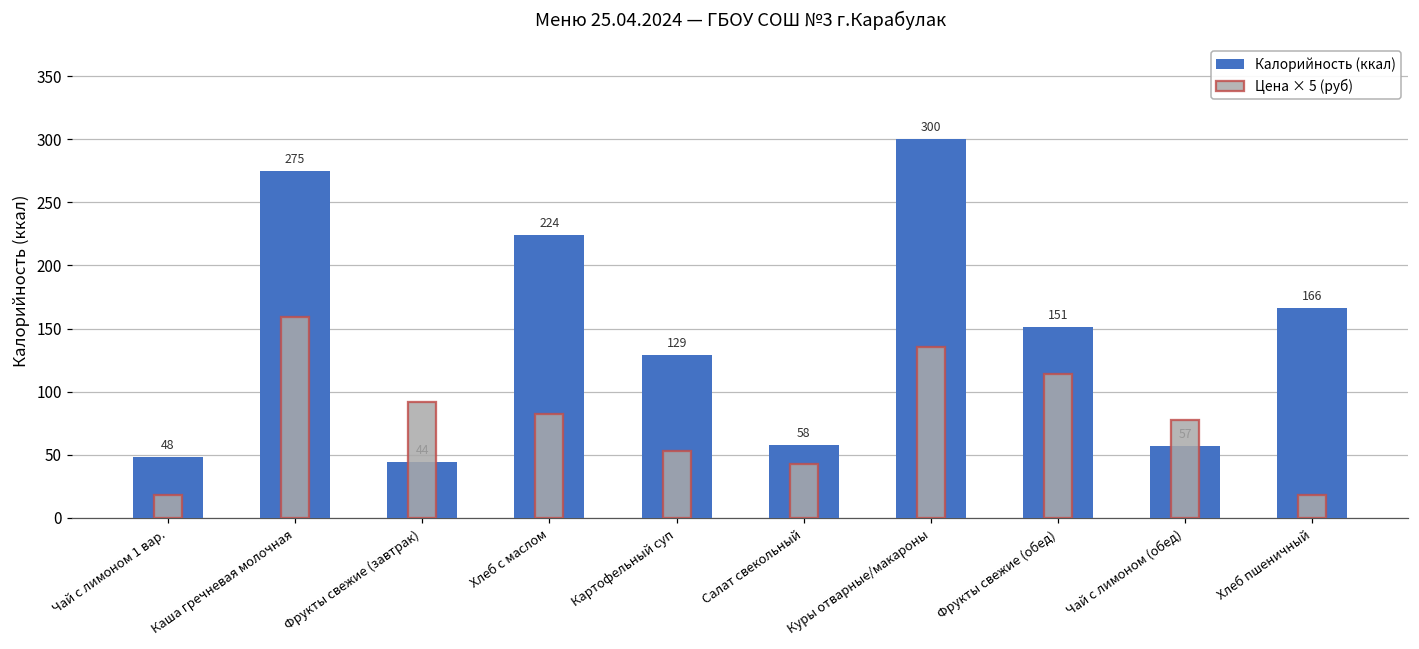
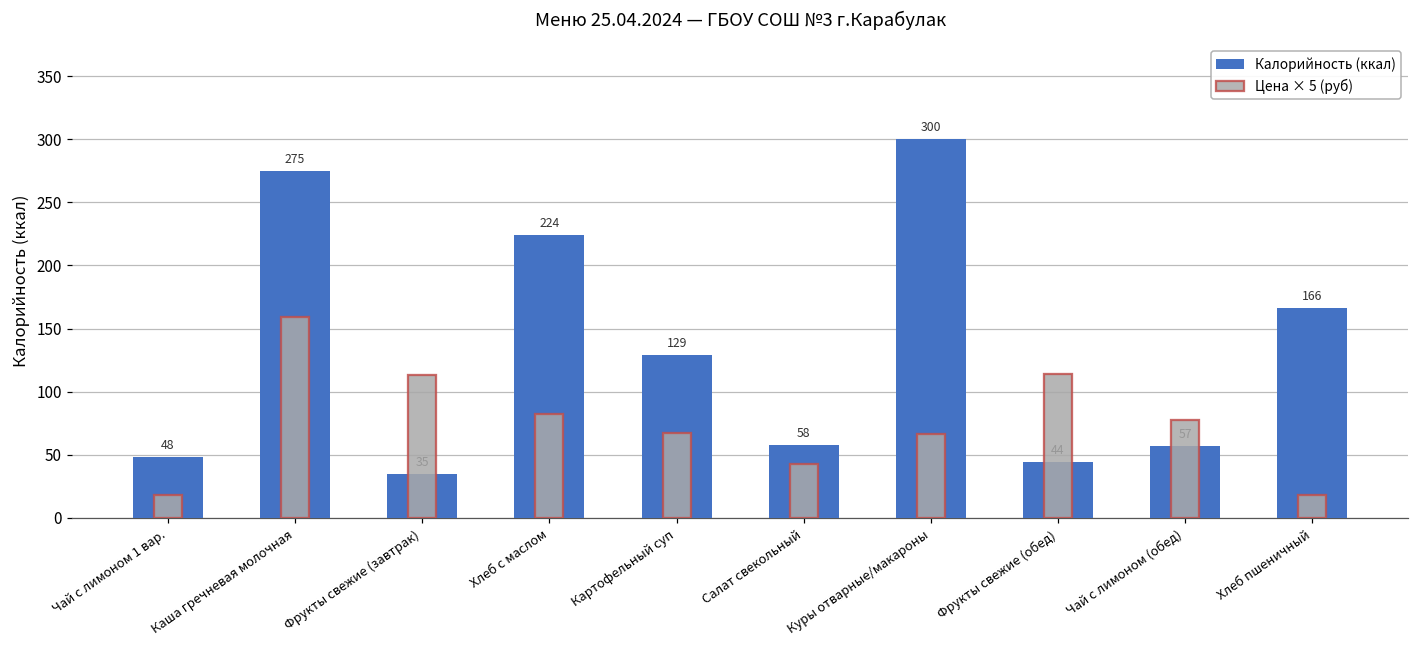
Калорийность (ккал), Фрукты свежие (завтрак): 44 -> 35
Цена × 5 (руб), Фрукты свежие (завтрак): 92 -> 114
Цена × 5 (руб), Картофельный суп: 53 -> 67
Цена × 5 (руб), Куры отварные/макароны: 135 -> 67
Калорийность (ккал), Фрукты свежие (обед): 151 -> 44
